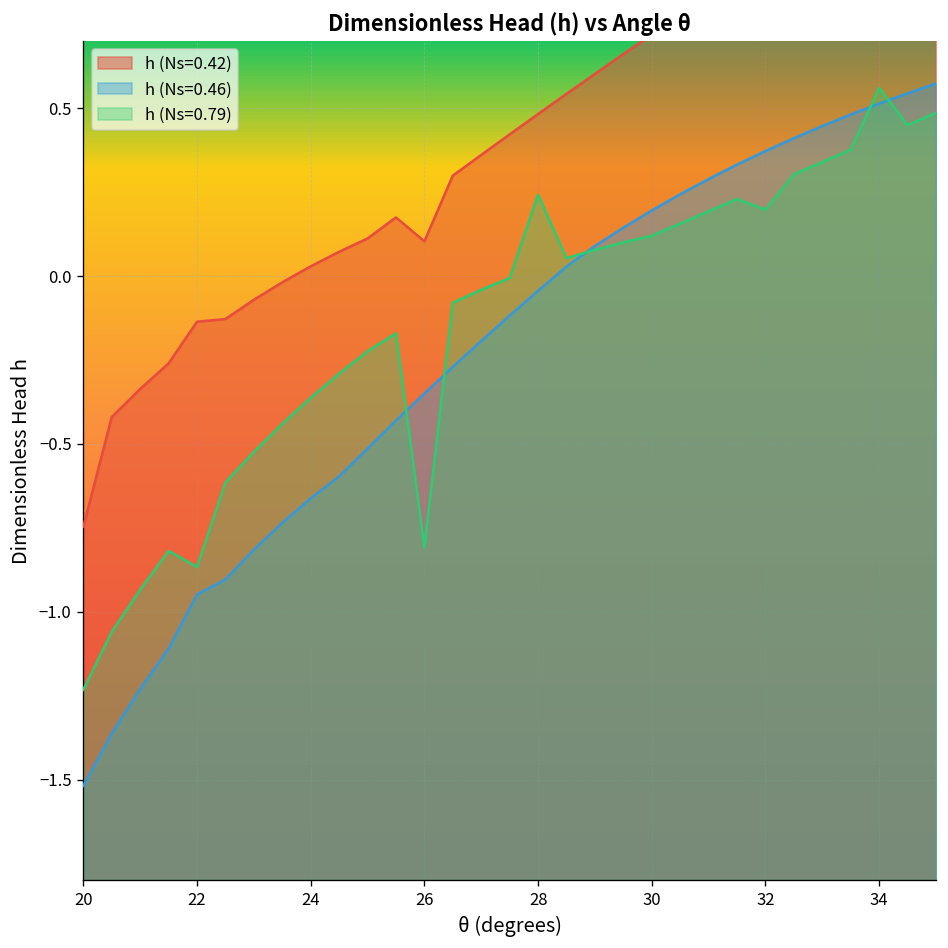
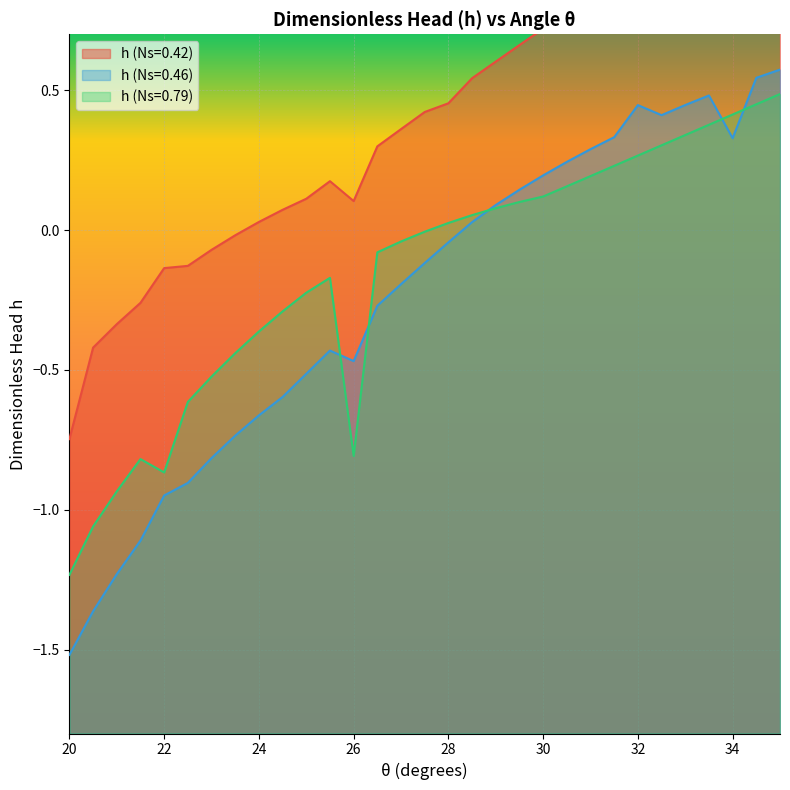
h (Ns=0.46), 26: -0.35 -> -0.47
h (Ns=0.42), 28: 0.48 -> 0.45
h (Ns=0.79), 28: 0.24 -> 0.03
h (Ns=0.46), 32: 0.37 -> 0.45
h (Ns=0.79), 32: 0.20 -> 0.27
h (Ns=0.46), 34: 0.51 -> 0.33
h (Ns=0.79), 34: 0.56 -> 0.41
